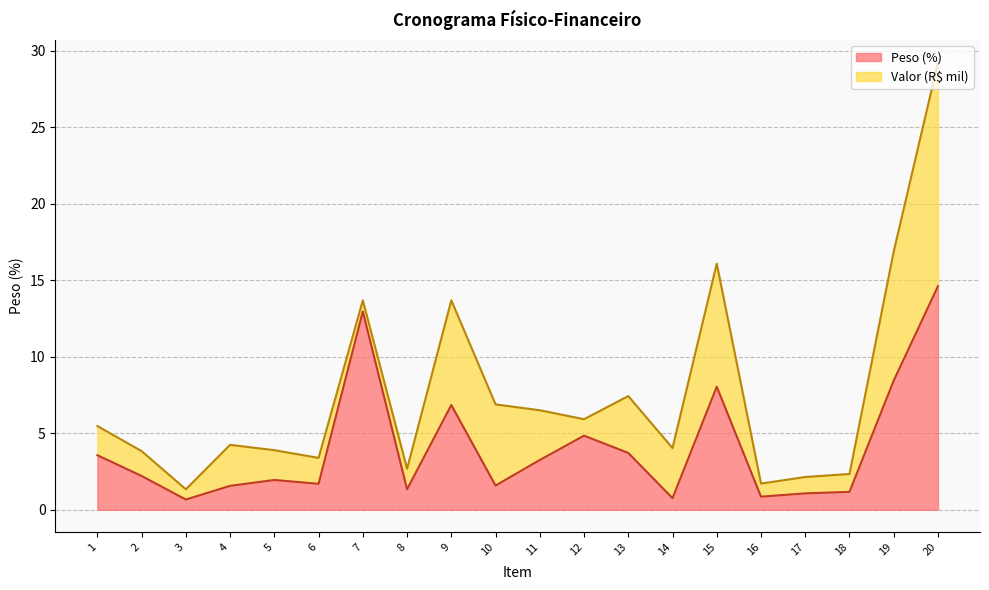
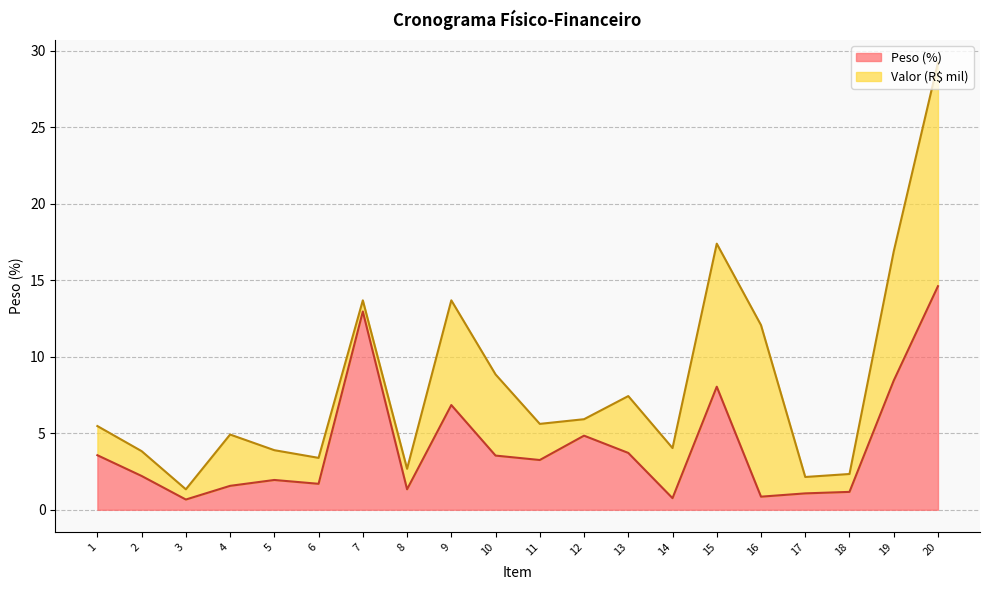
Valor (R$ mil), 4: 2.7 -> 3.4
Peso (%), 10: 1.6 -> 3.5
Valor (R$ mil), 11: 3.3 -> 2.4
Valor (R$ mil), 15: 8.0 -> 9.3
Valor (R$ mil), 16: 0.9 -> 11.2
